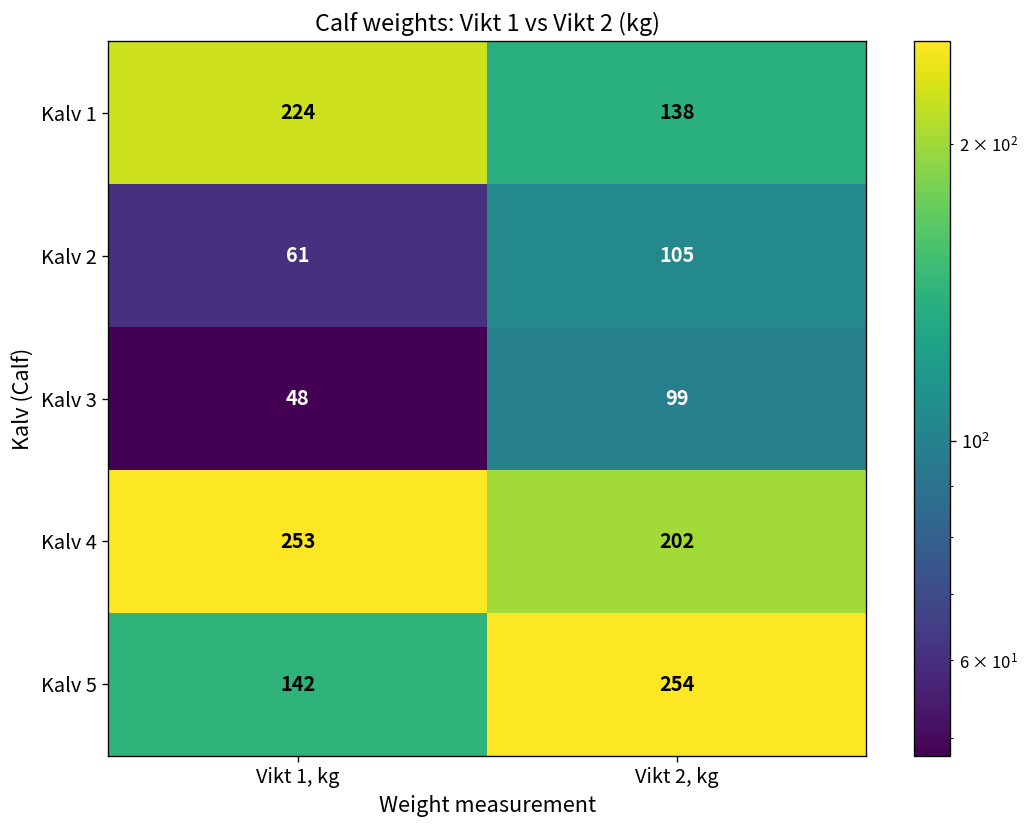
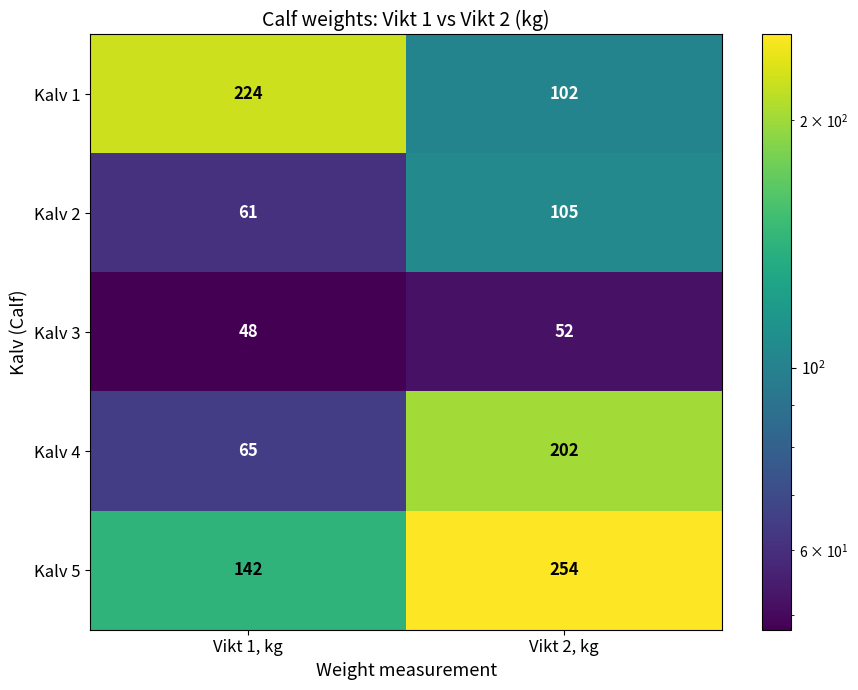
Kalv 1, Vikt 2, kg: 138 -> 102
Kalv 3, Vikt 2, kg: 99 -> 52
Kalv 4, Vikt 1, kg: 253 -> 65
